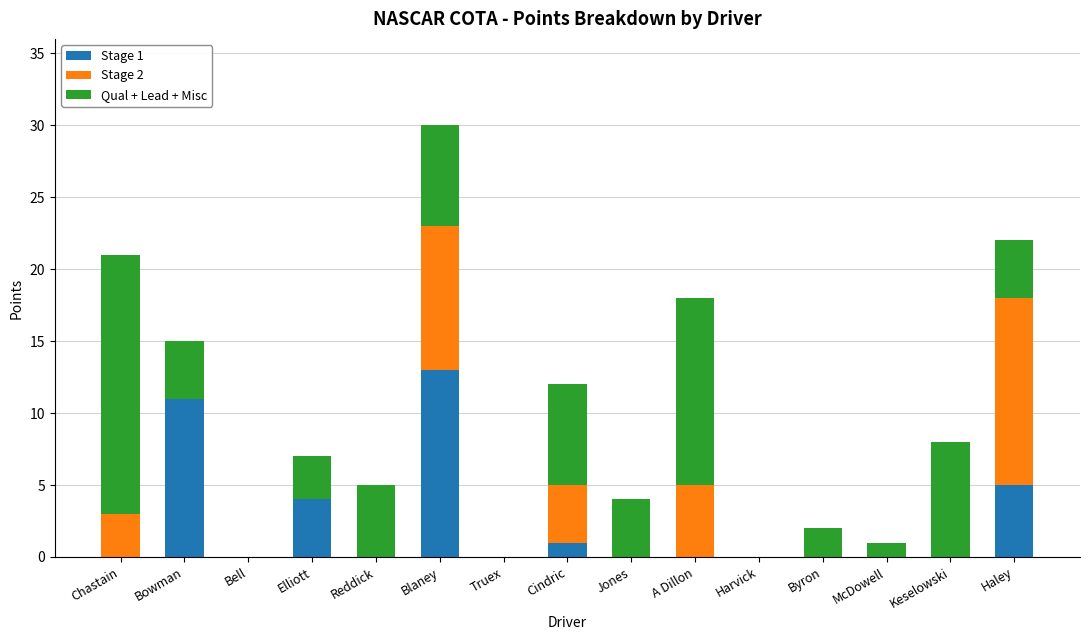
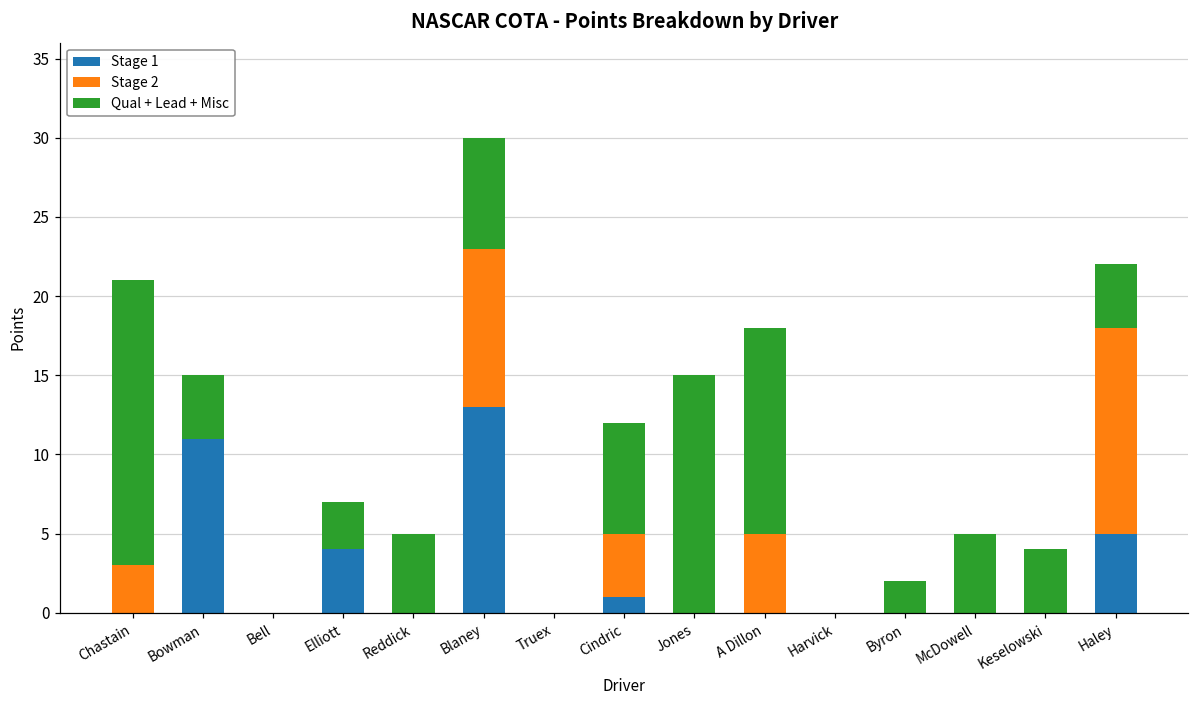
Qual + Lead + Misc, Jones: 4 -> 15
Qual + Lead + Misc, McDowell: 1 -> 5
Qual + Lead + Misc, Keselowski: 8 -> 4
